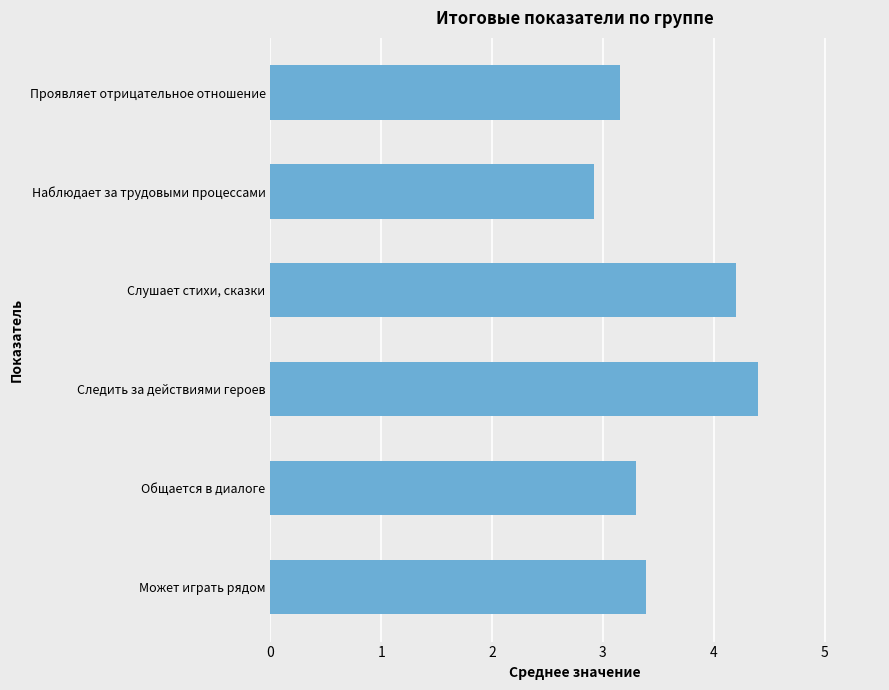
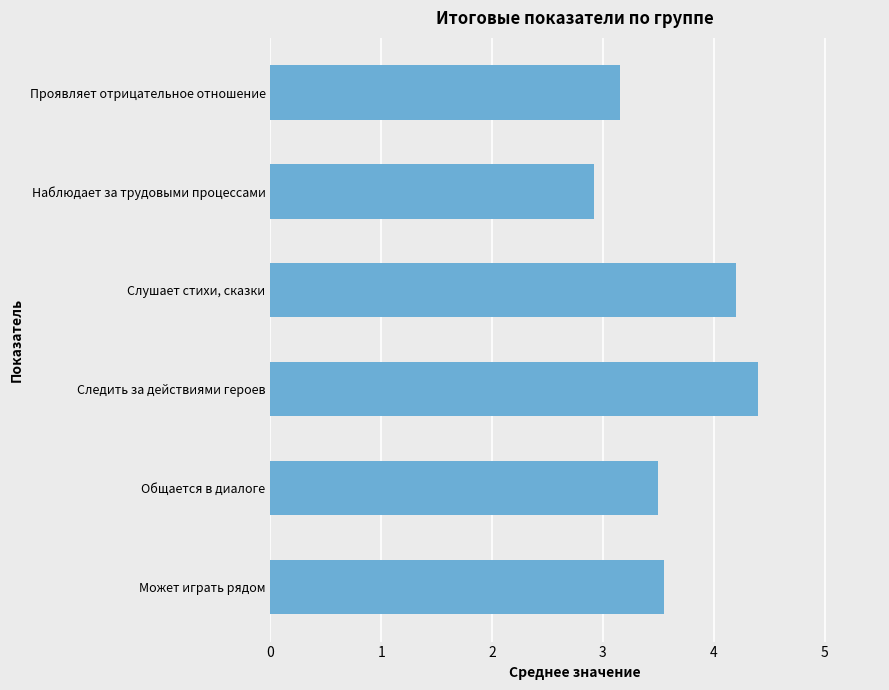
Общается в диалоге: 3.3 -> 3.5
Может играть рядом: 3.39 -> 3.55
